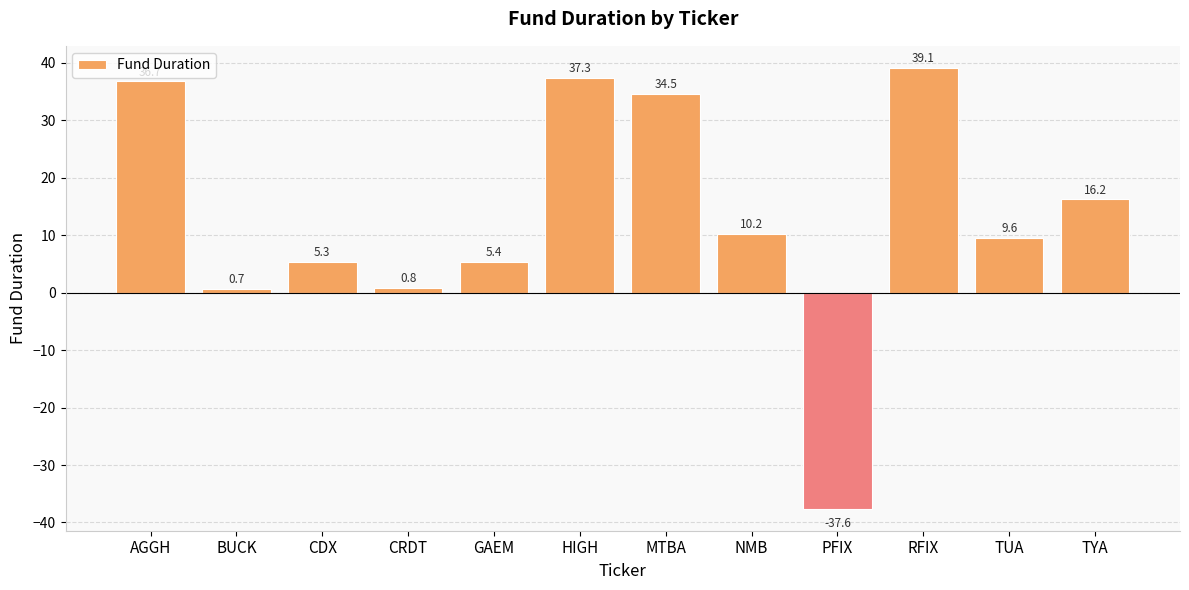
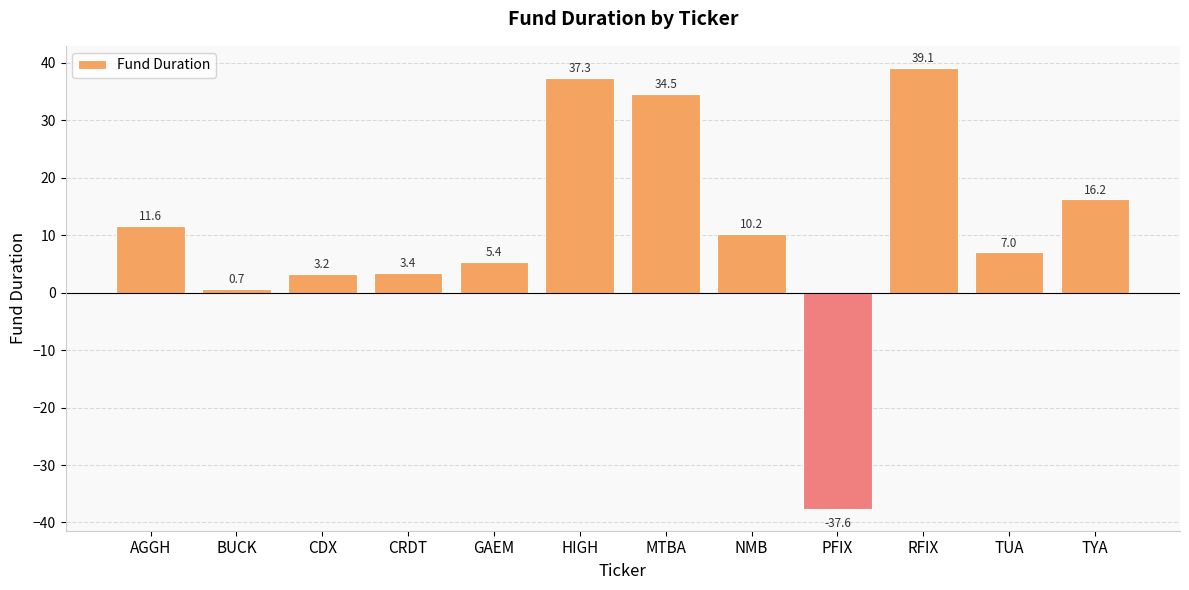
AGGH: 37 -> 12
CDX: 5.3 -> 3.2
CRDT: 0.8 -> 3.4
TUA: 9.6 -> 7.0
